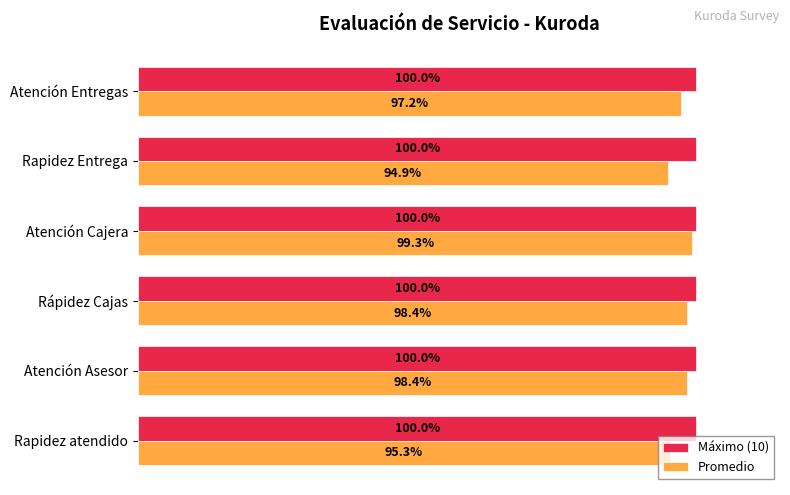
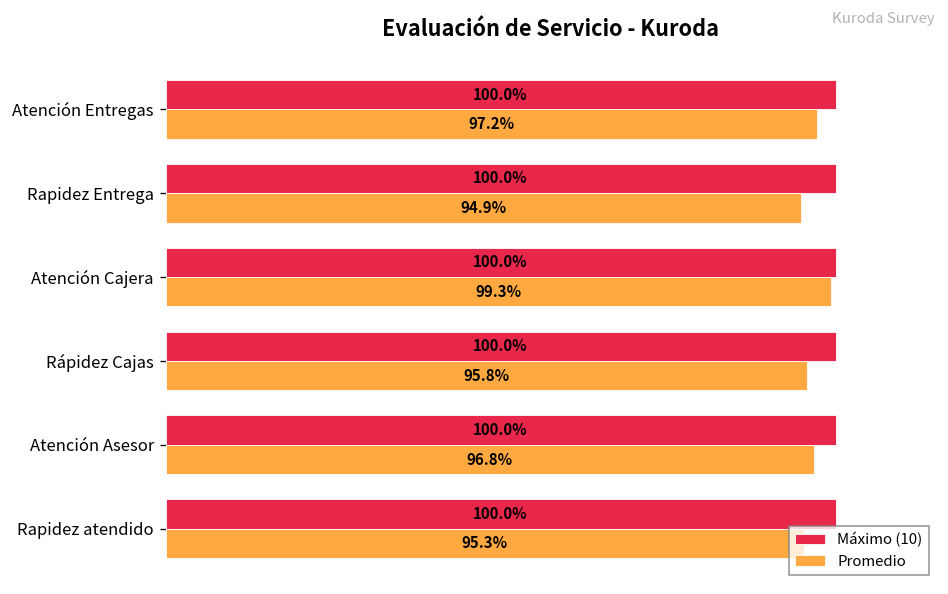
Promedio, Rápidez Cajas: 98.4% -> 95.8%
Promedio, Atención Asesor: 98.4% -> 96.8%
